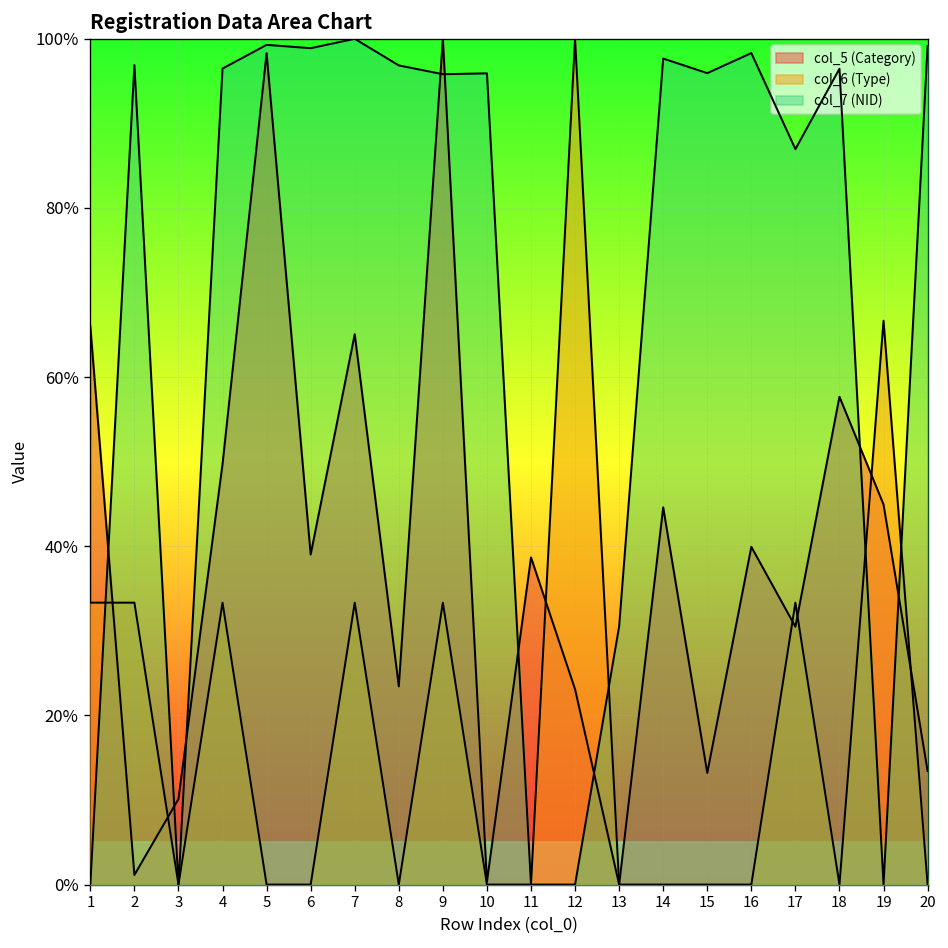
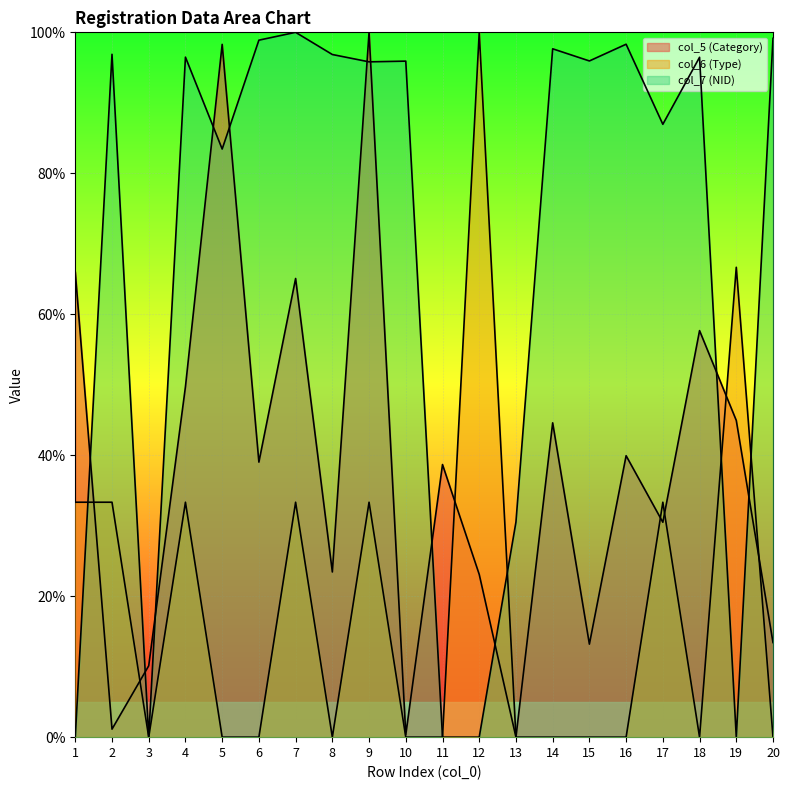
col_7 (NID), 5: 99% -> 83%
